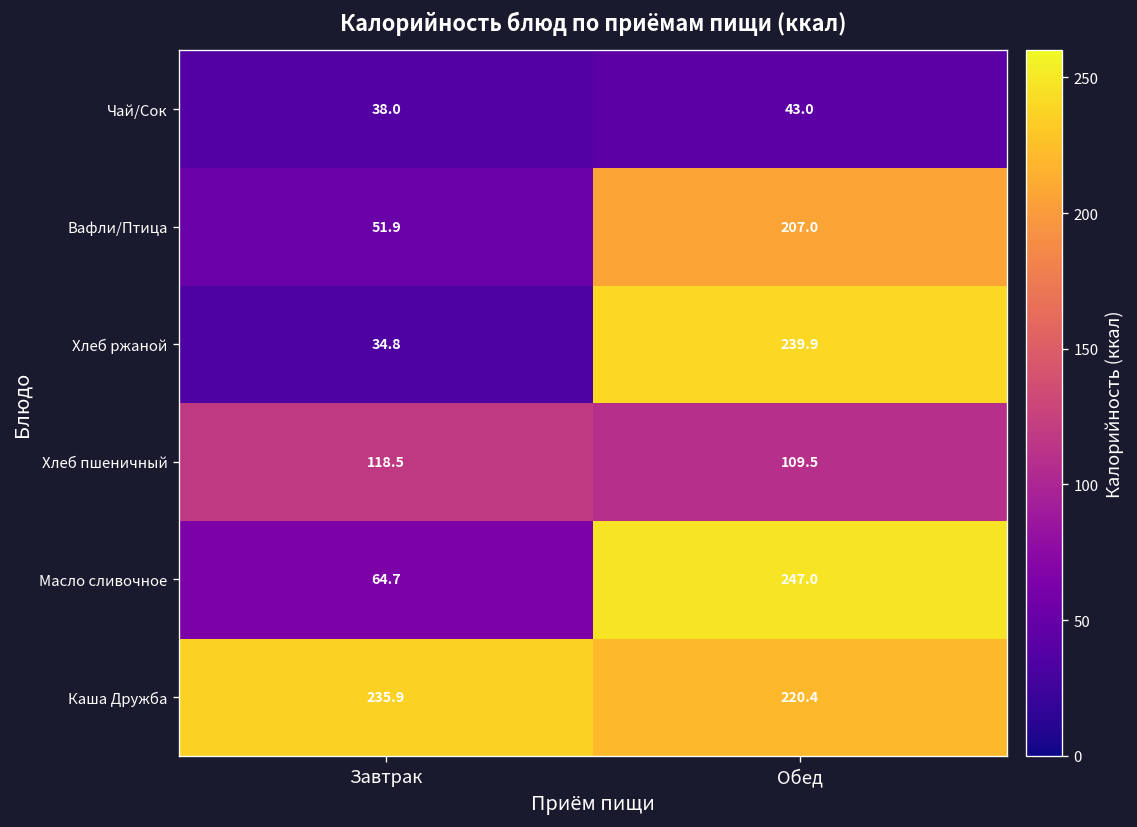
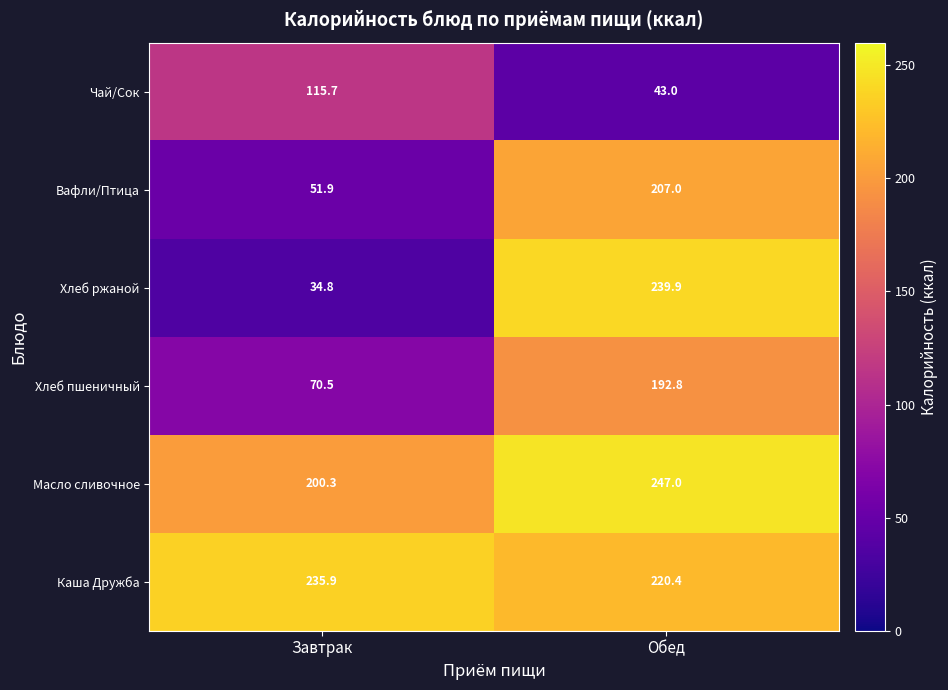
Чай/Сок, Завтрак: 38.0 -> 115.7
Хлеб пшеничный, Завтрак: 118.5 -> 70.5
Хлеб пшеничный, Обед: 109.5 -> 192.8
Масло сливочное, Завтрак: 64.7 -> 200.3
